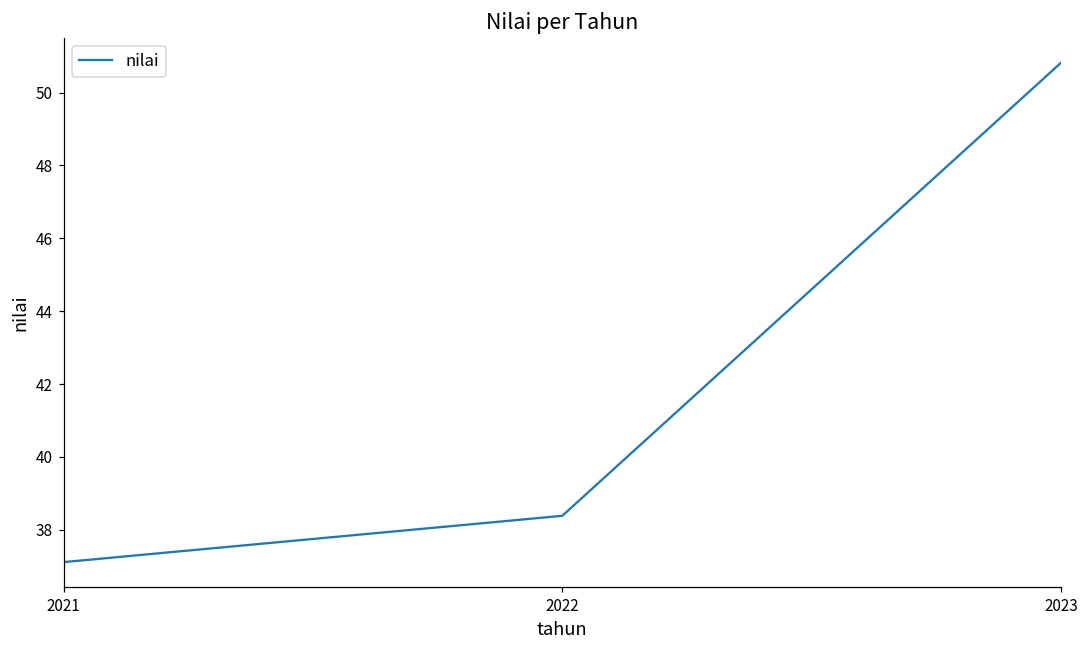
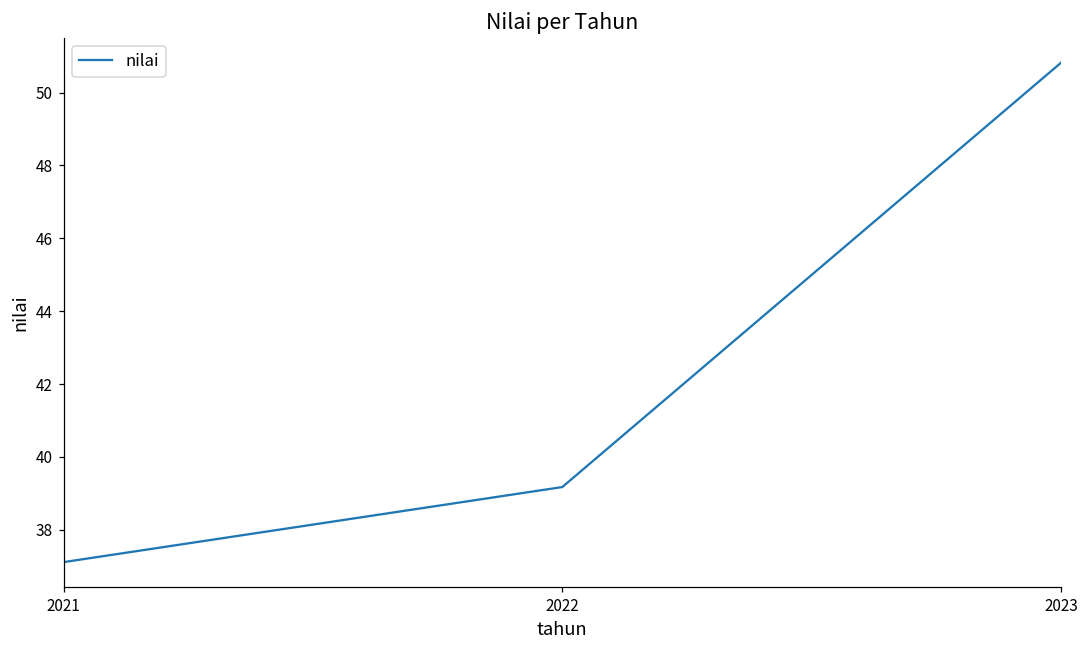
2022: 38.4 -> 39.2
